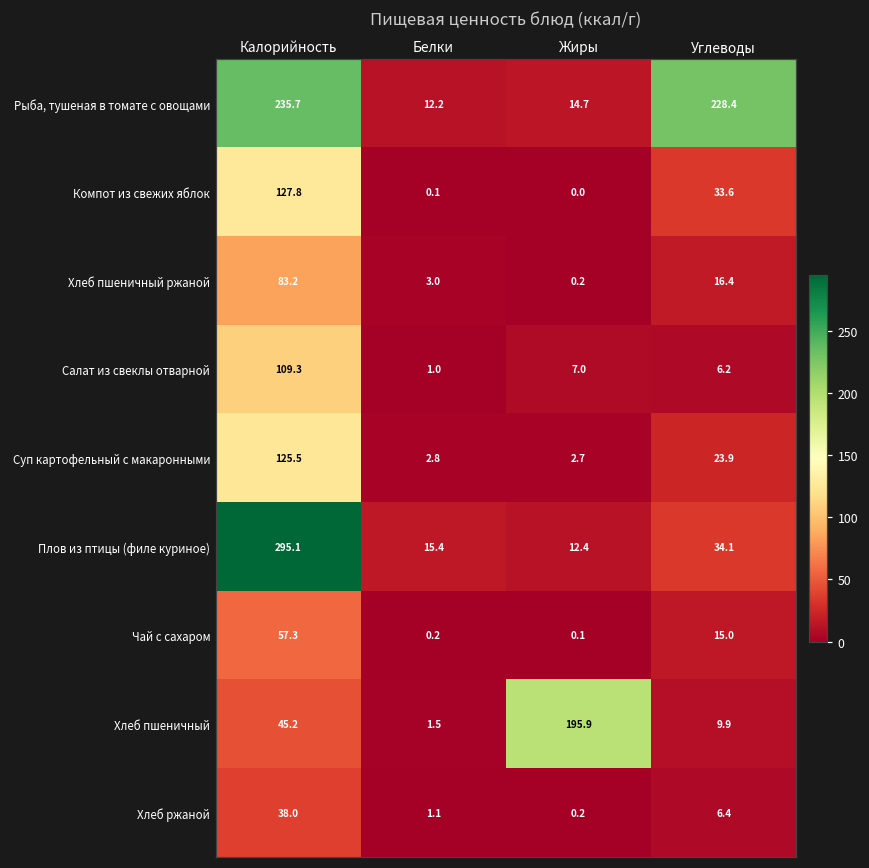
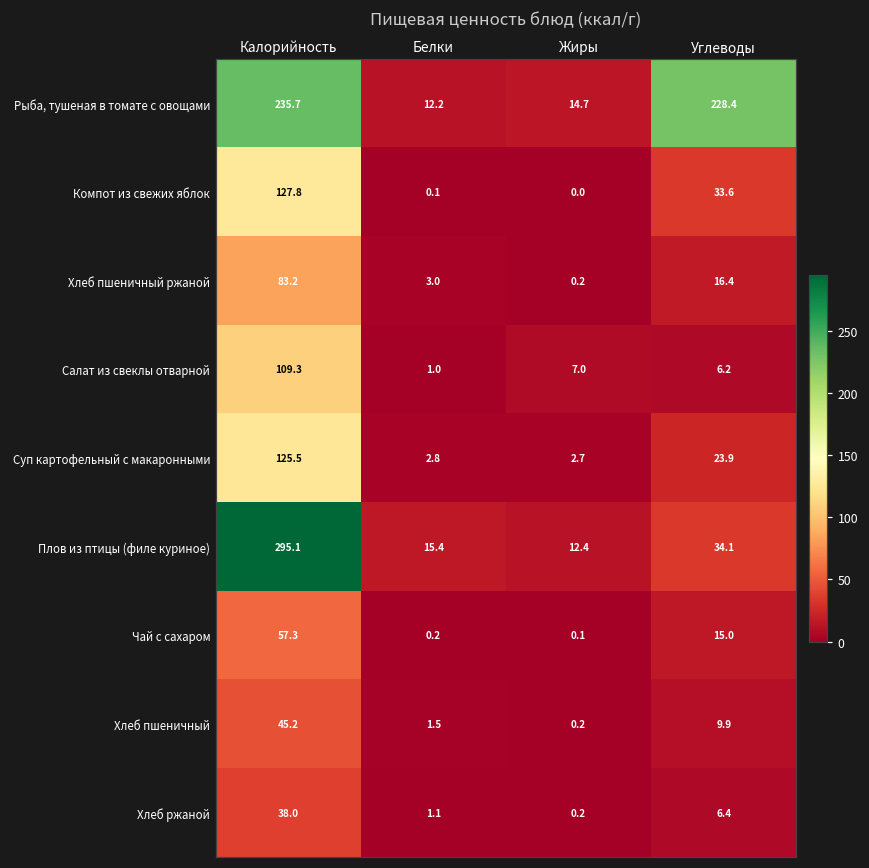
Хлеб пшеничный, Жиры: 195.9 -> 0.2
